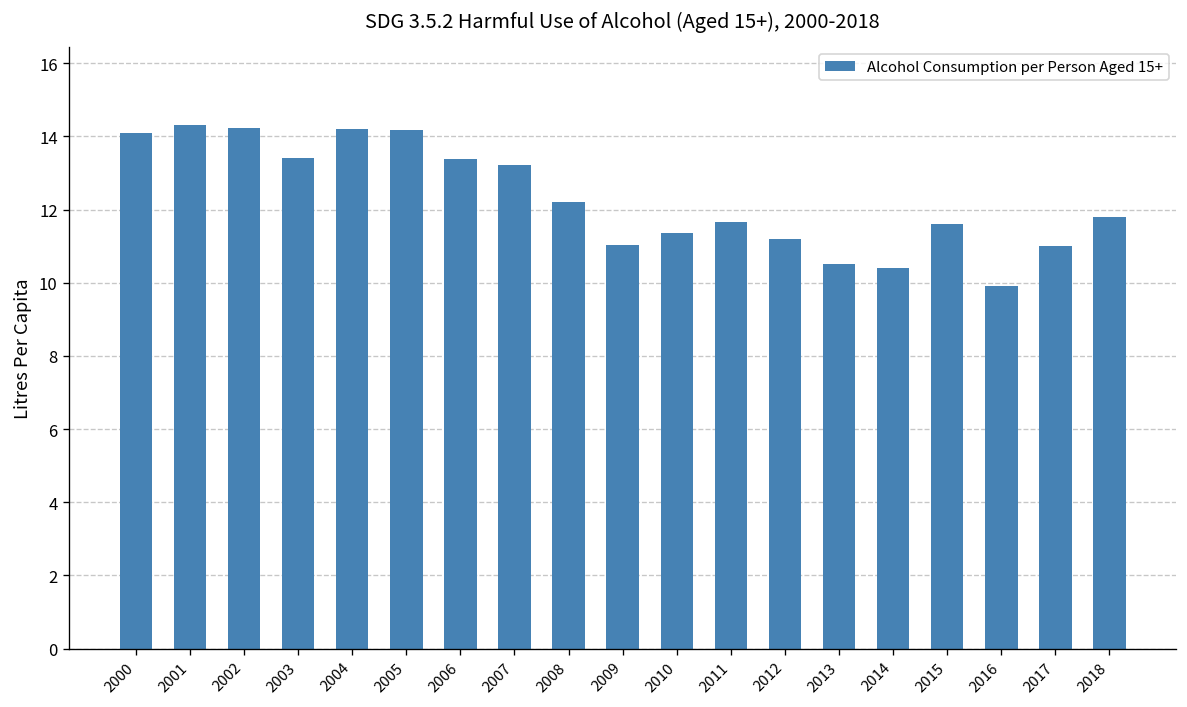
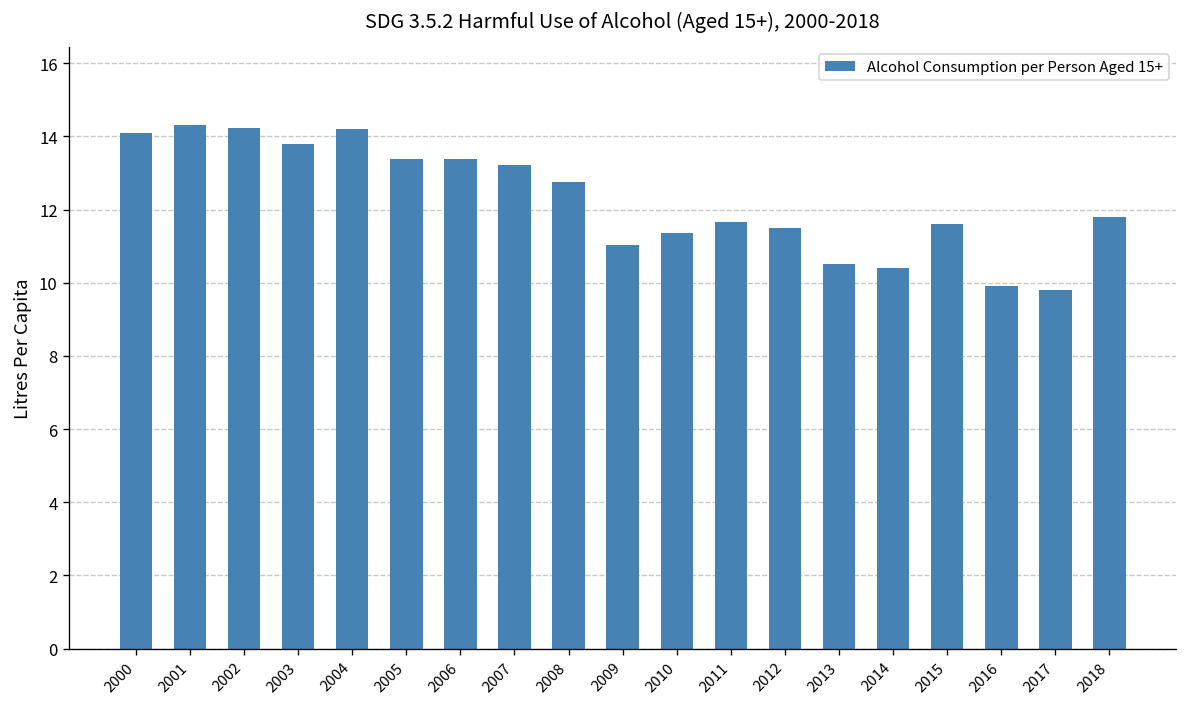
2003: 13.4 -> 13.8
2005: 14.2 -> 13.4
2008: 12.2 -> 12.7
2012: 11.2 -> 11.5
2017: 11.0 -> 9.8
